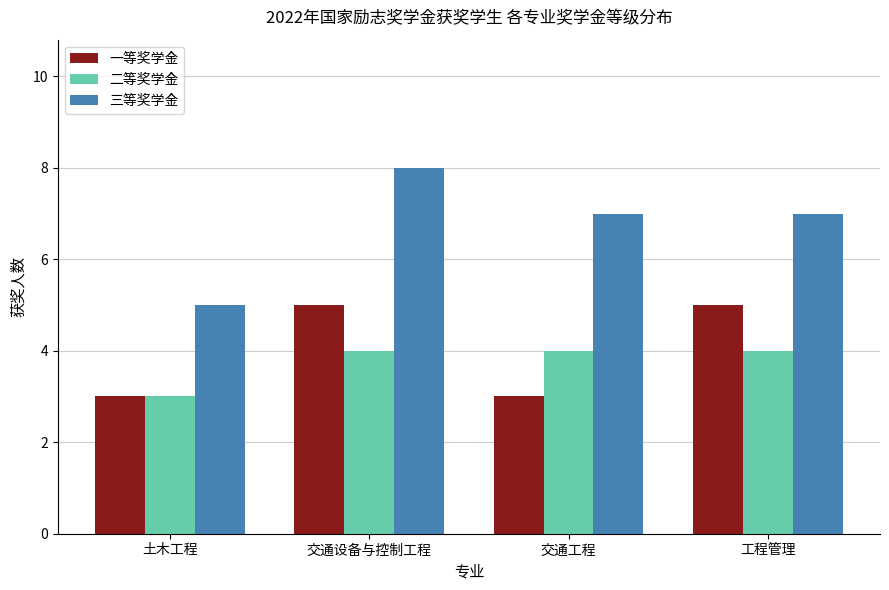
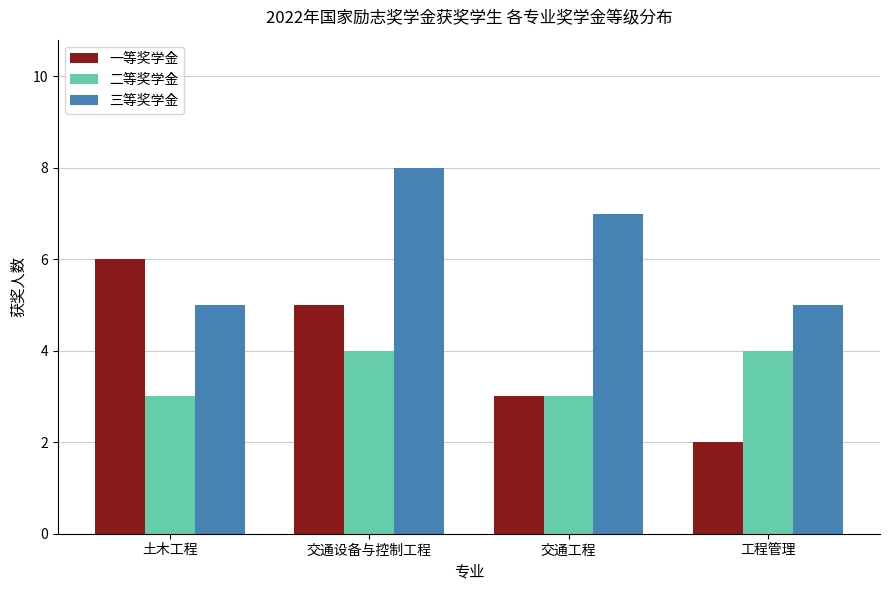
一等奖学金, 土木工程: 3 -> 6
二等奖学金, 交通工程: 4 -> 3
一等奖学金, 工程管理: 5 -> 2
三等奖学金, 工程管理: 7 -> 5
